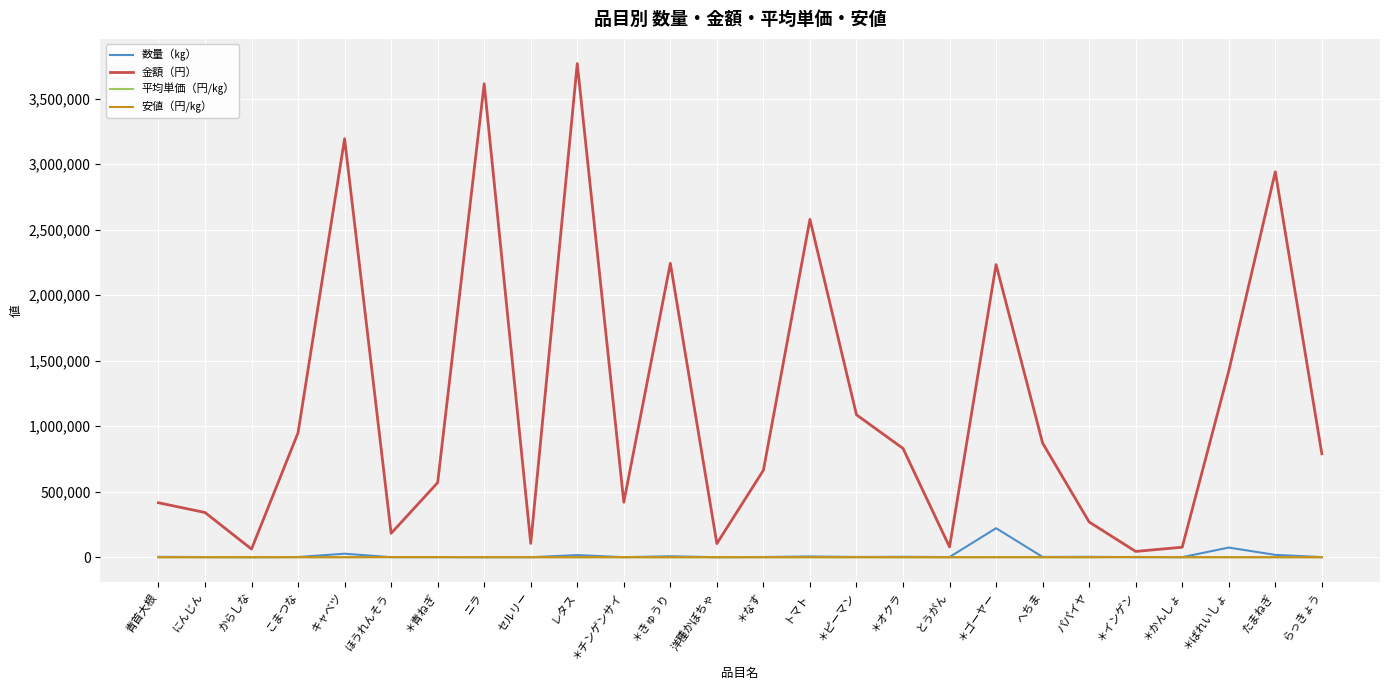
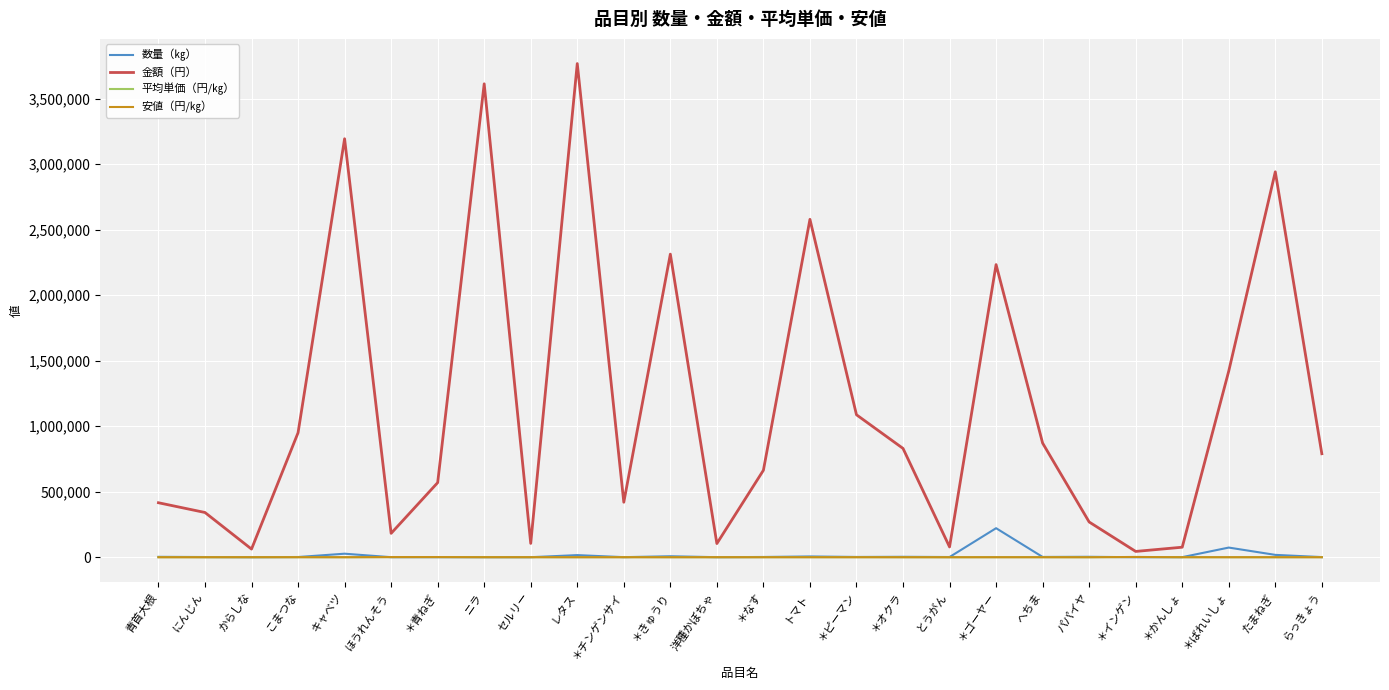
金額（円）, ＊きゅうり: 2,240,000 -> 2,310,000
